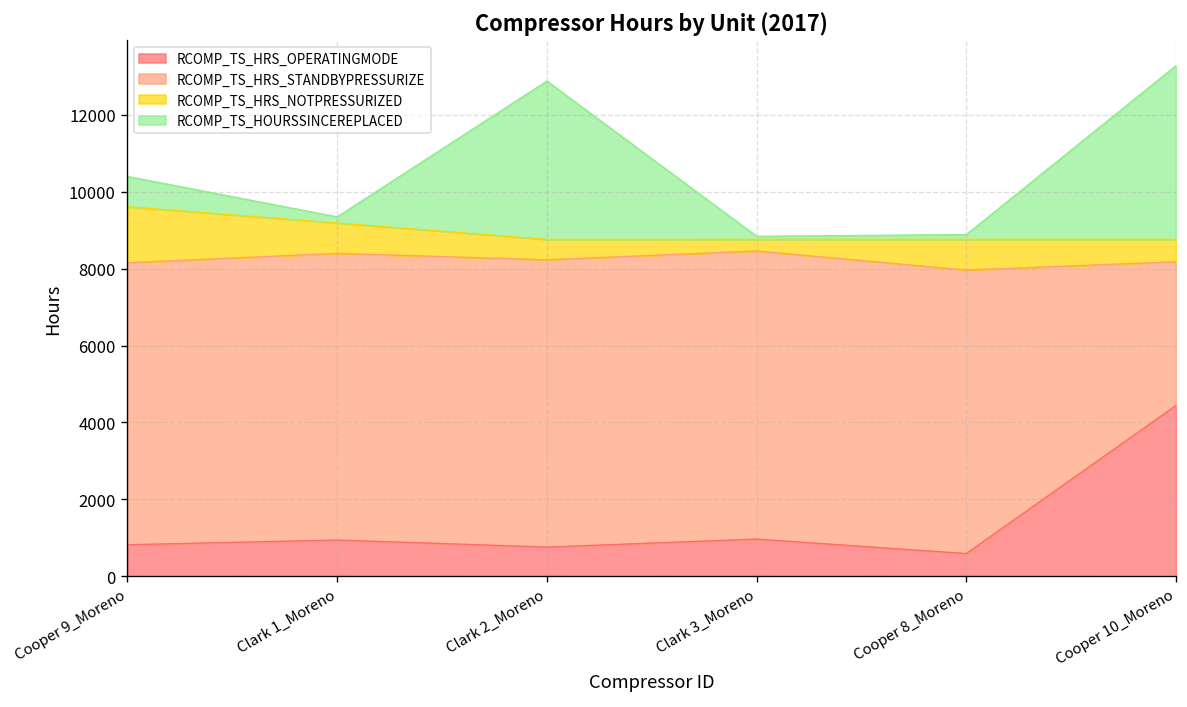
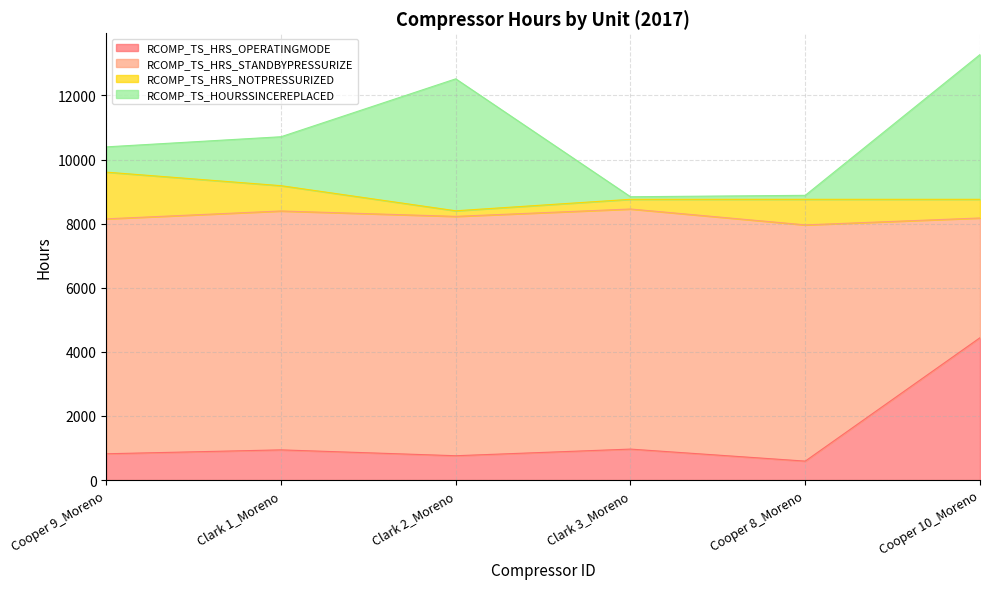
RCOMP_TS_HOURSSINCEREPLACED, Clark 1_Moreno: 200 -> 1500
RCOMP_TS_HRS_NOTPRESSURIZED, Clark 2_Moreno: 500 -> 200
